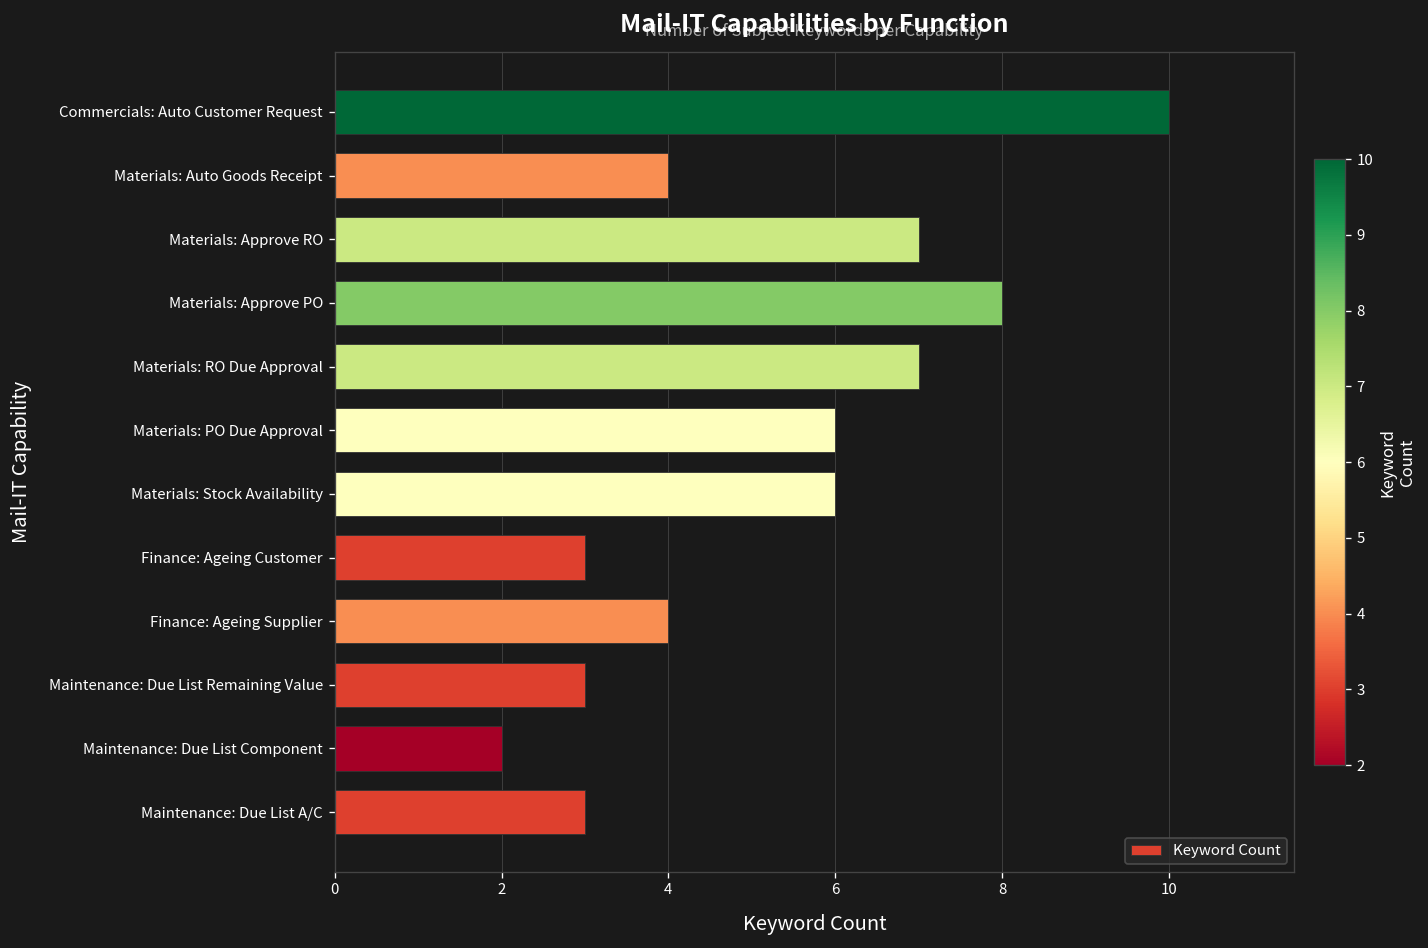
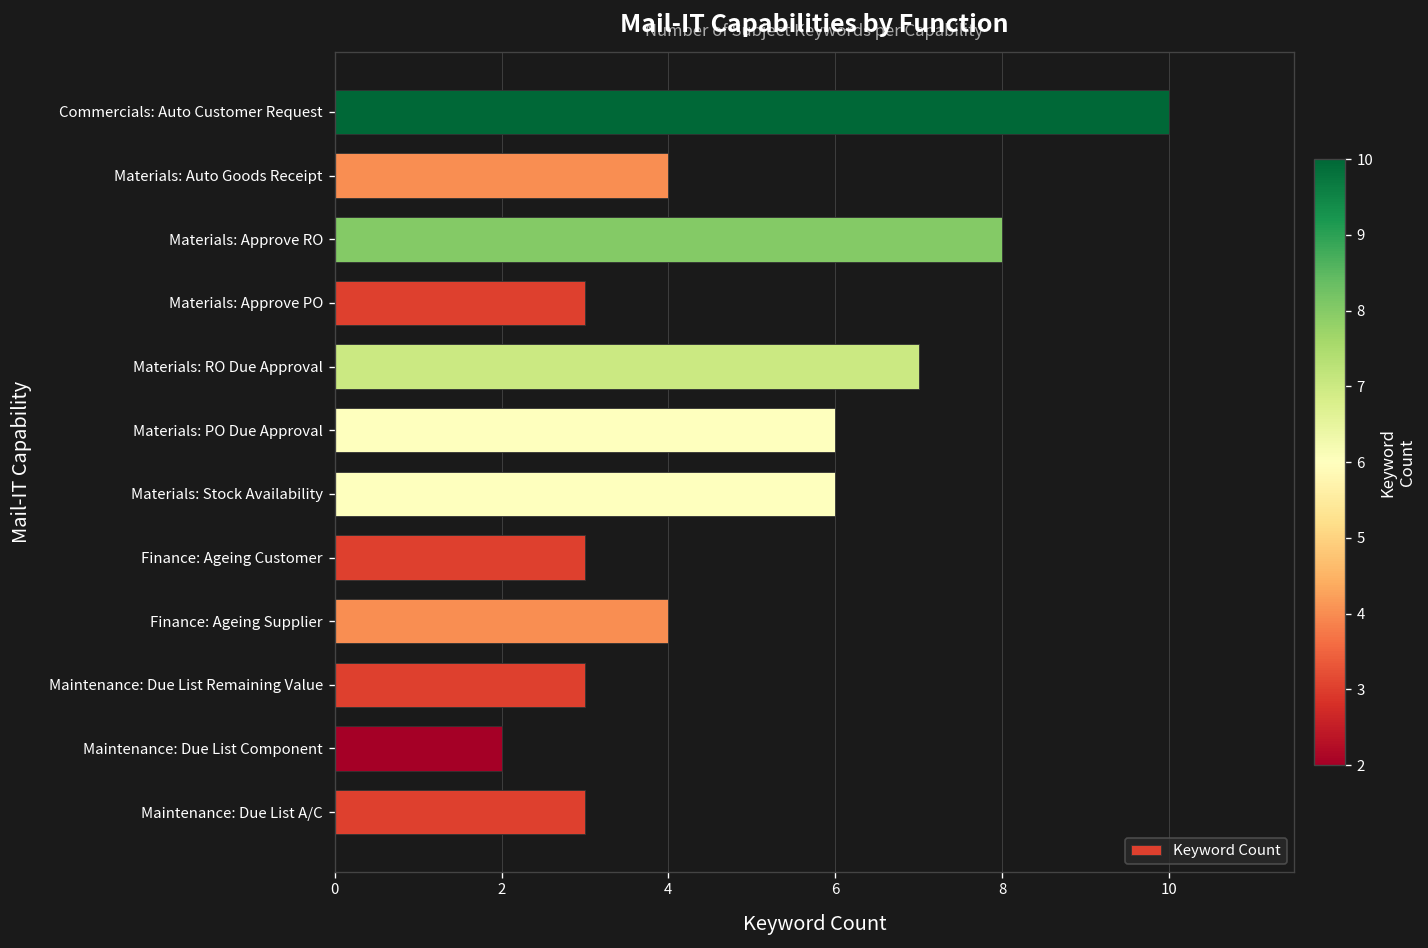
Materials: Approve RO: 7 -> 8
Materials: Approve PO: 8 -> 3
